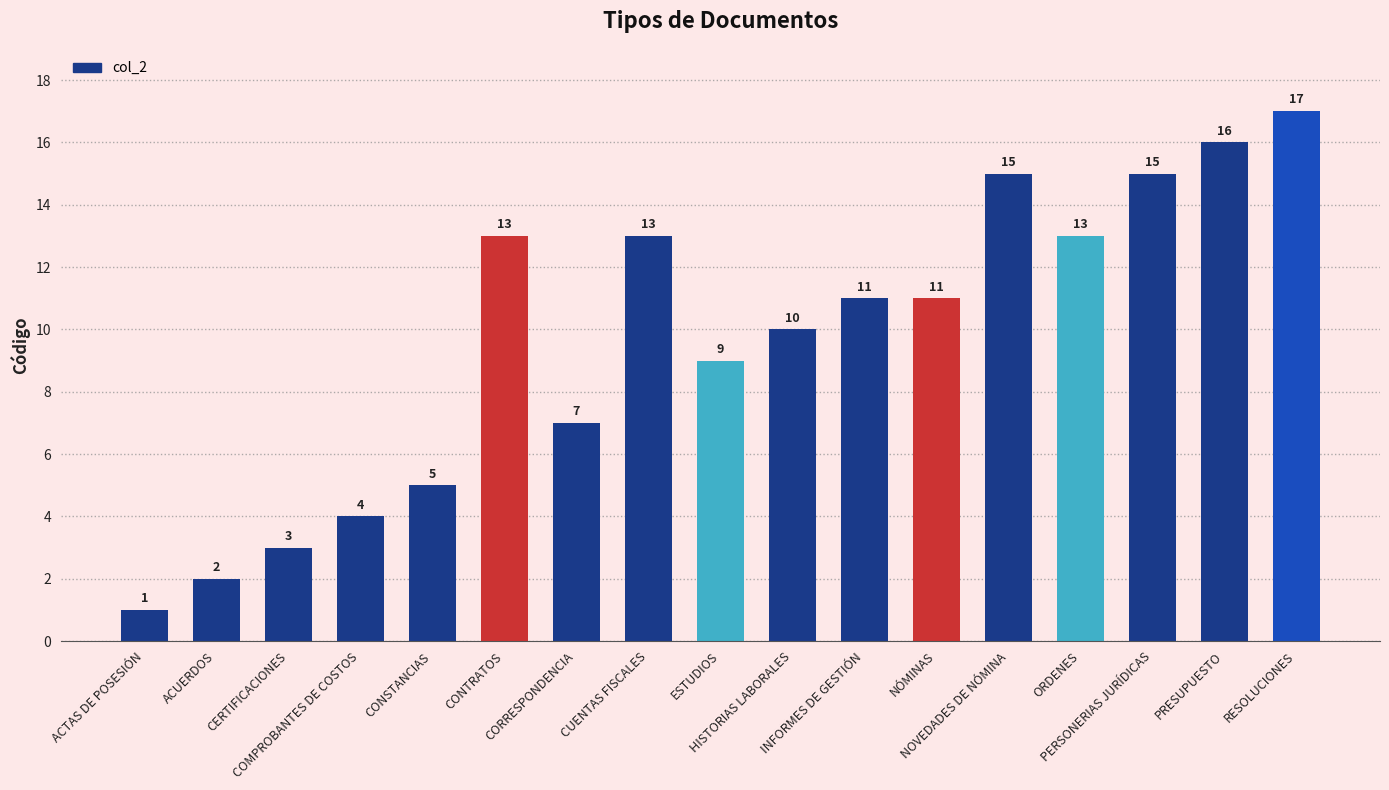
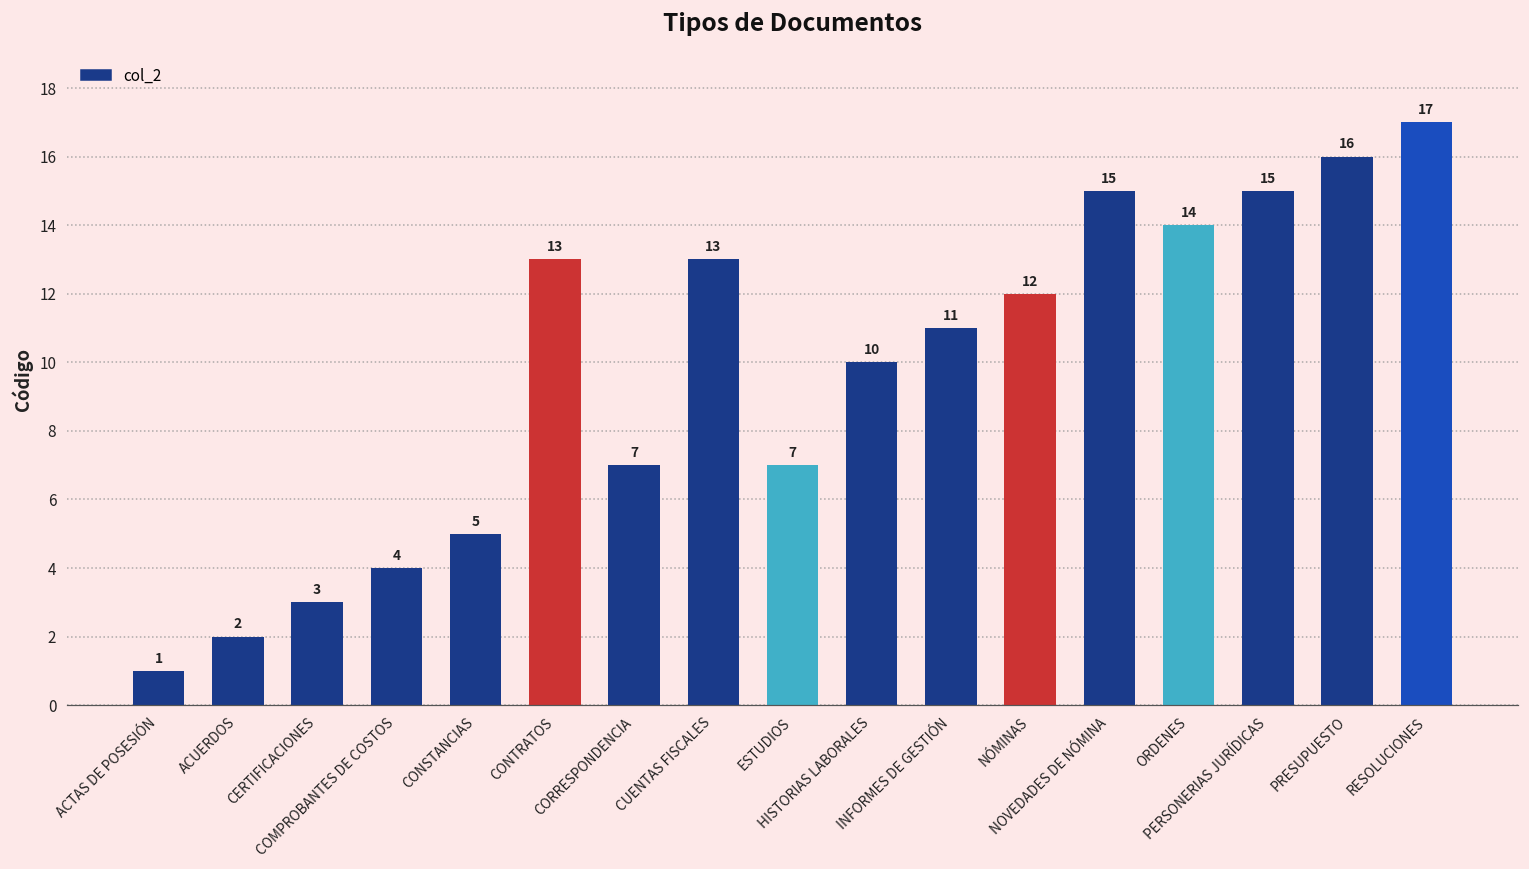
ESTUDIOS: 9 -> 7
NÓMINAS: 11 -> 12
ORDENES: 13 -> 14
